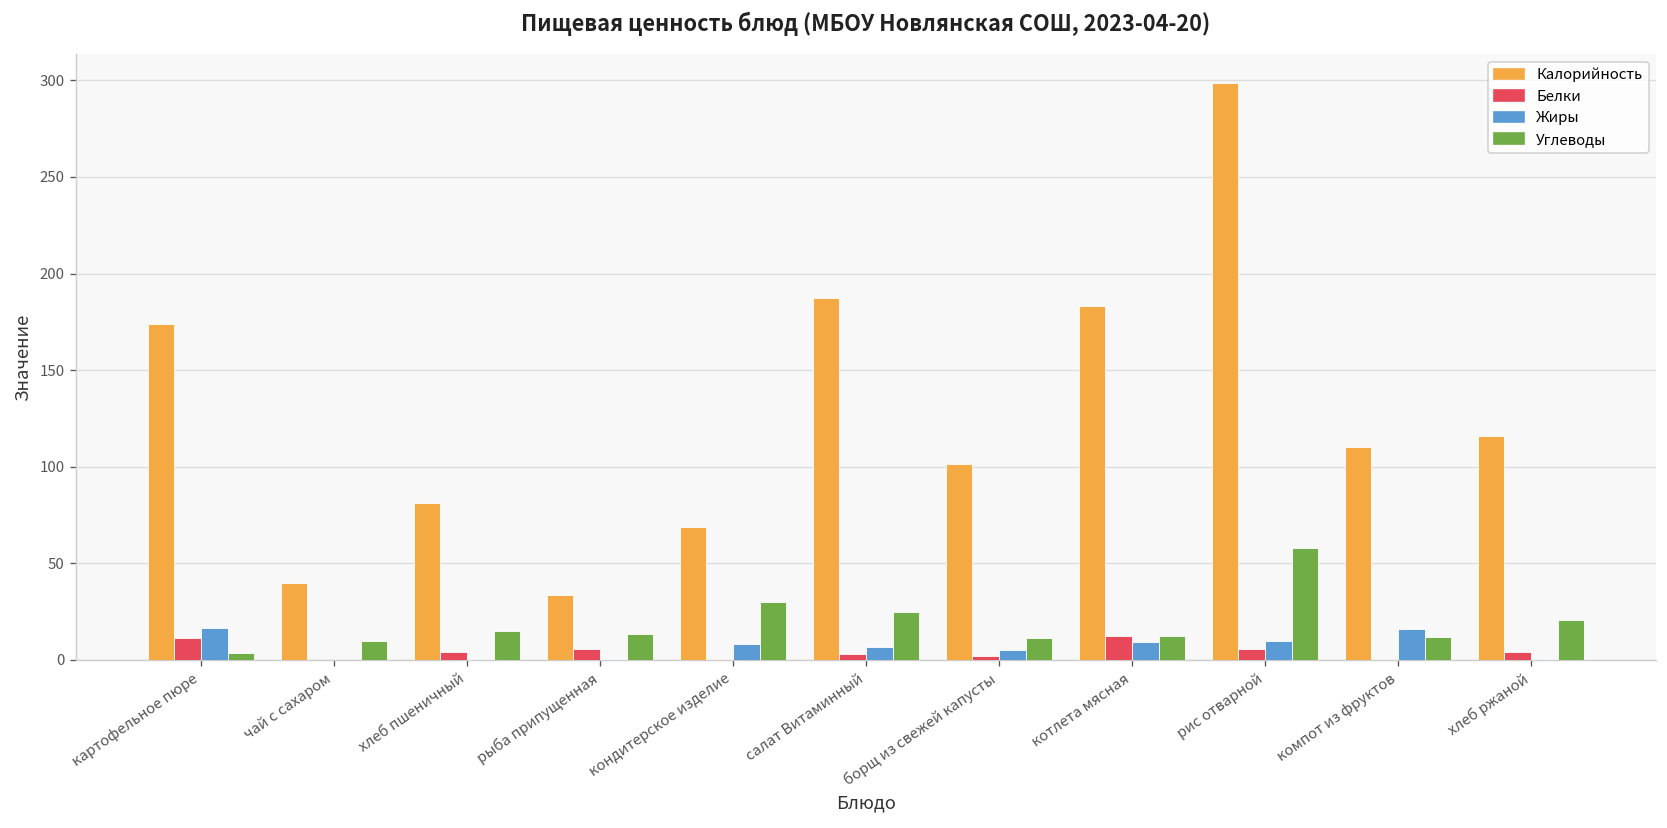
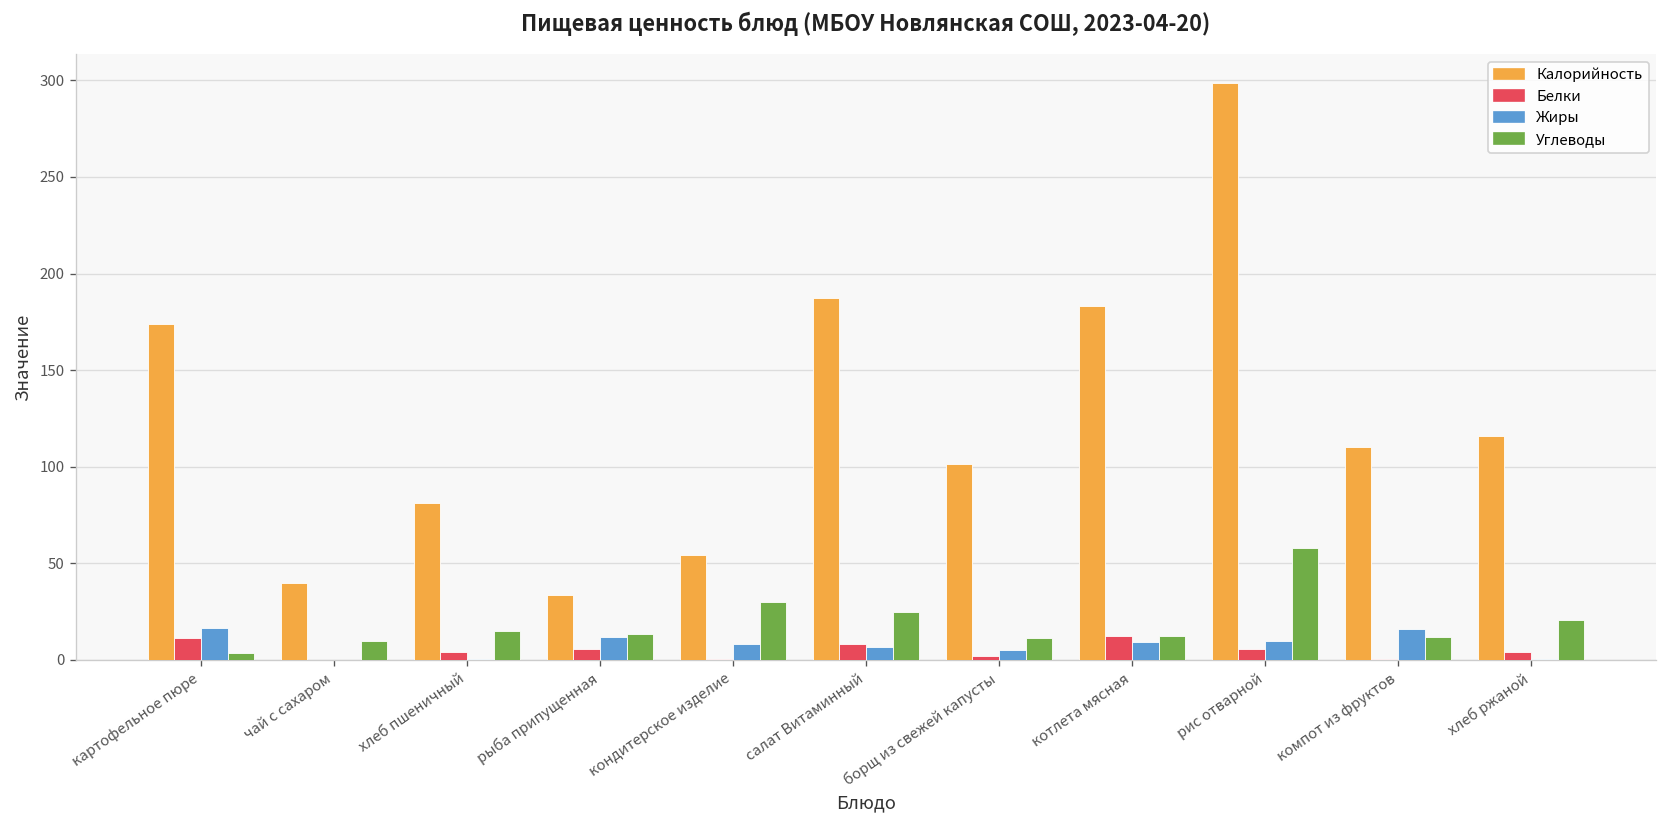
Жиры, рыба припущенная: 0 -> 12
Калорийность, кондитерское изделие: 69 -> 54
Белки, салат Витаминный: 3 -> 8
